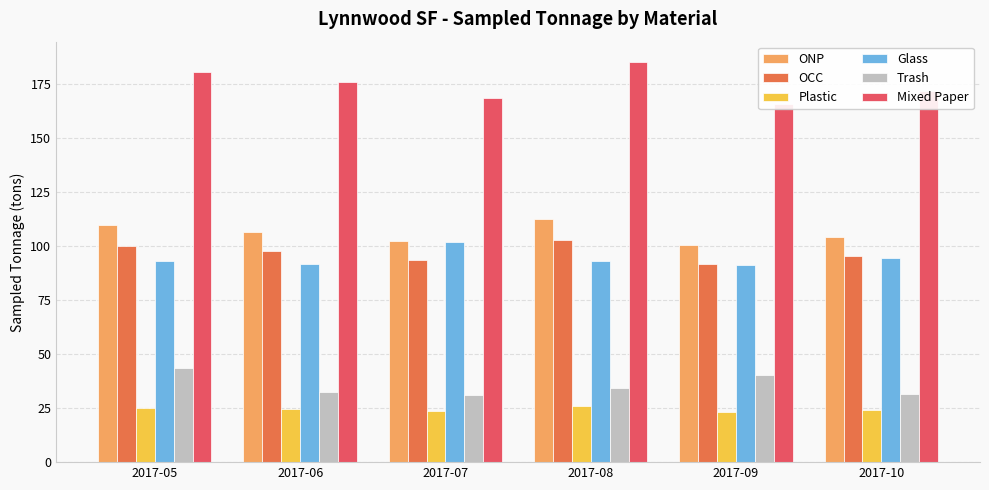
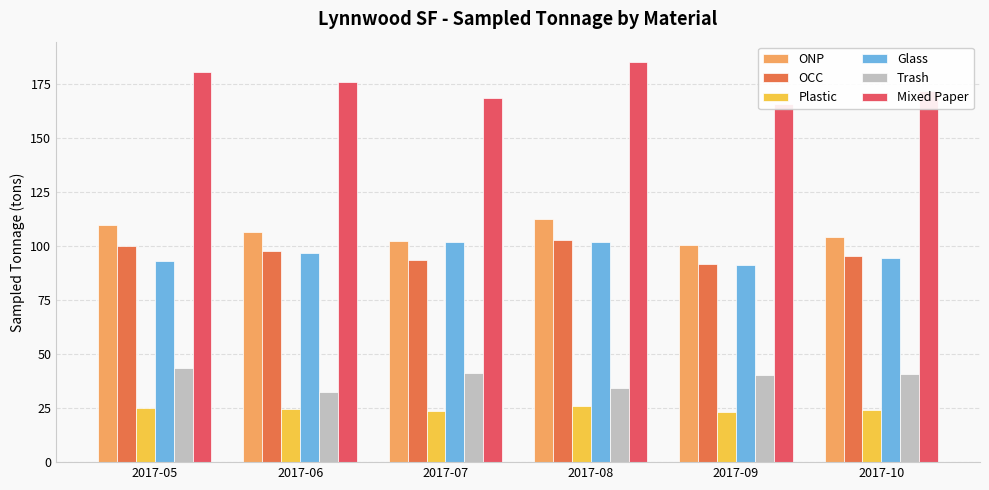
Glass, 2017-06: 92 -> 97
Trash, 2017-07: 31 -> 41
Glass, 2017-08: 93 -> 102
Trash, 2017-10: 32 -> 41
